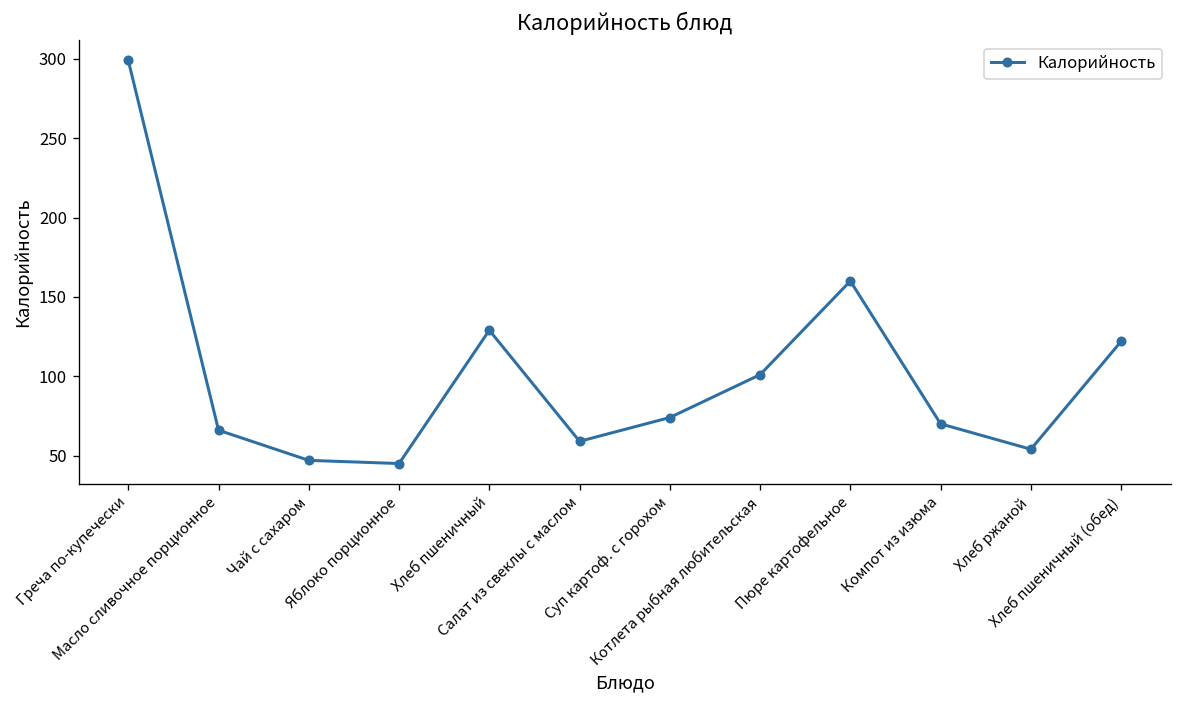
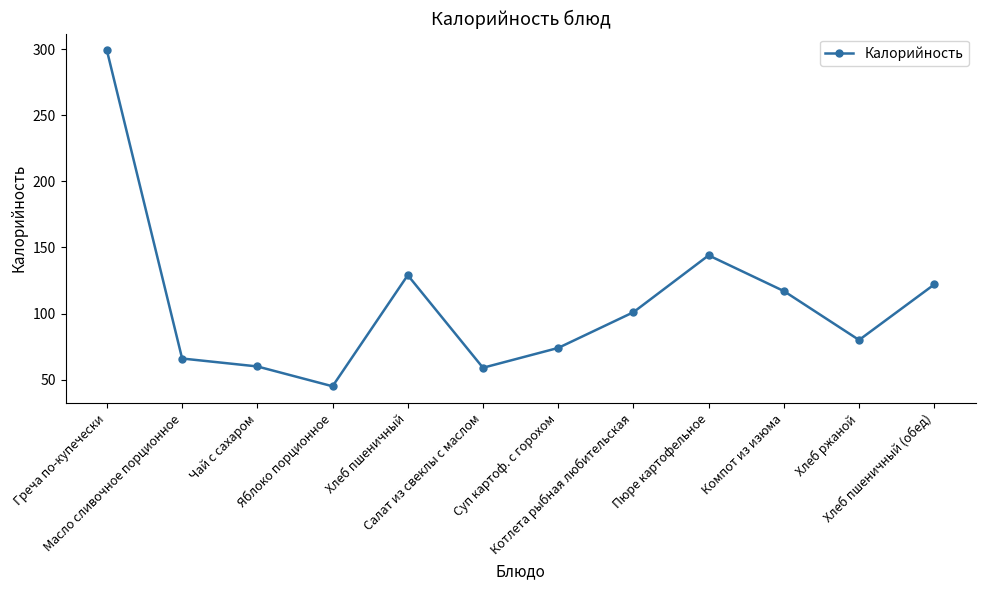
Чай с сахаром: 47 -> 60
Пюре картофельное: 160 -> 144
Компот из изюма: 70 -> 117
Хлеб ржаной: 54 -> 80
